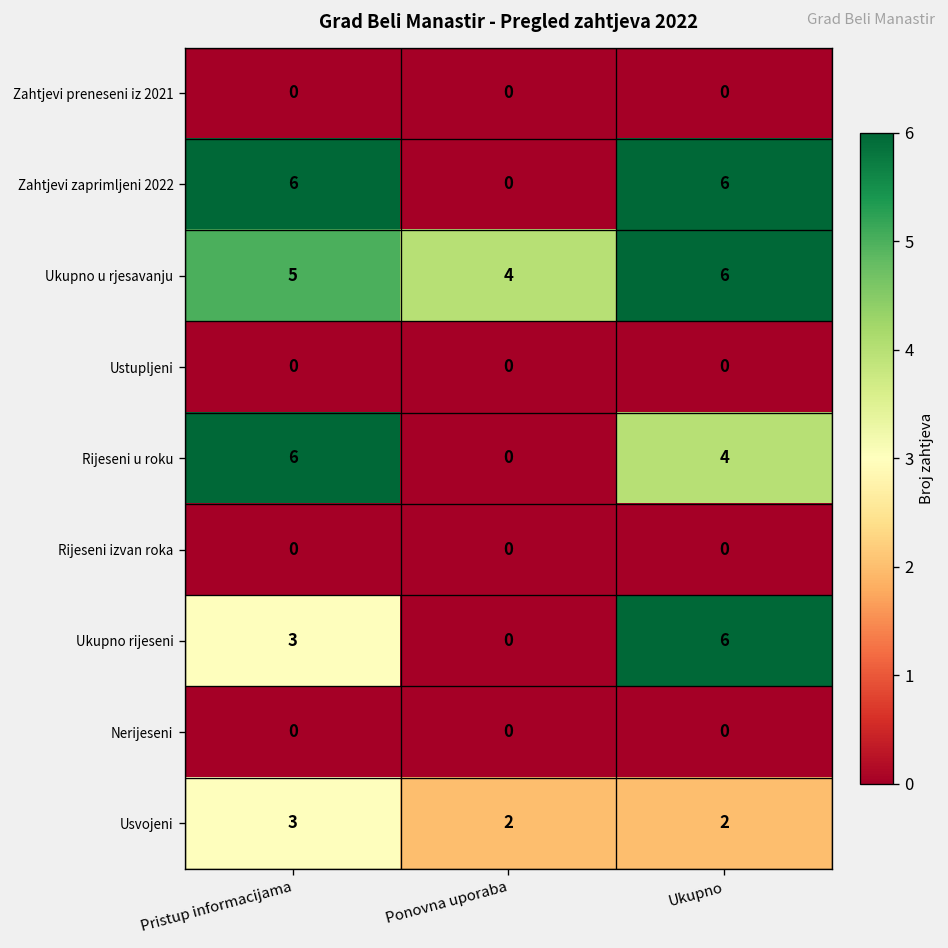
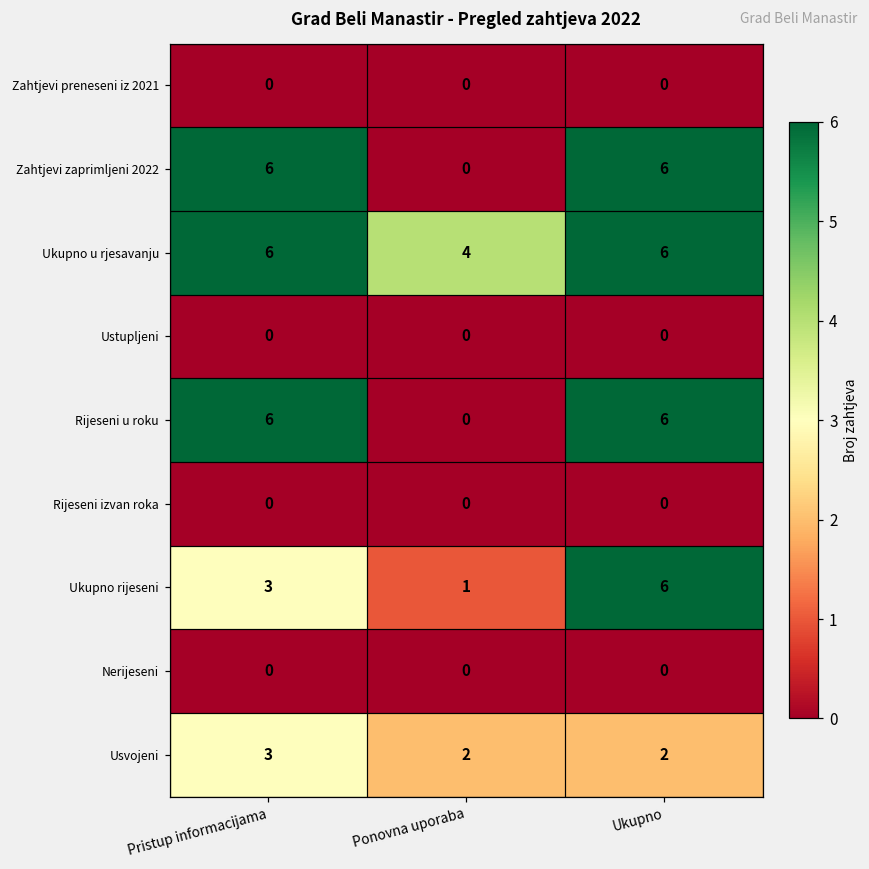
Ukupno u rjesavanju, Pristup informacijama: 5 -> 6
Rijeseni u roku, Ukupno: 4 -> 6
Ukupno rijeseni, Ponovna uporaba: 0 -> 1
